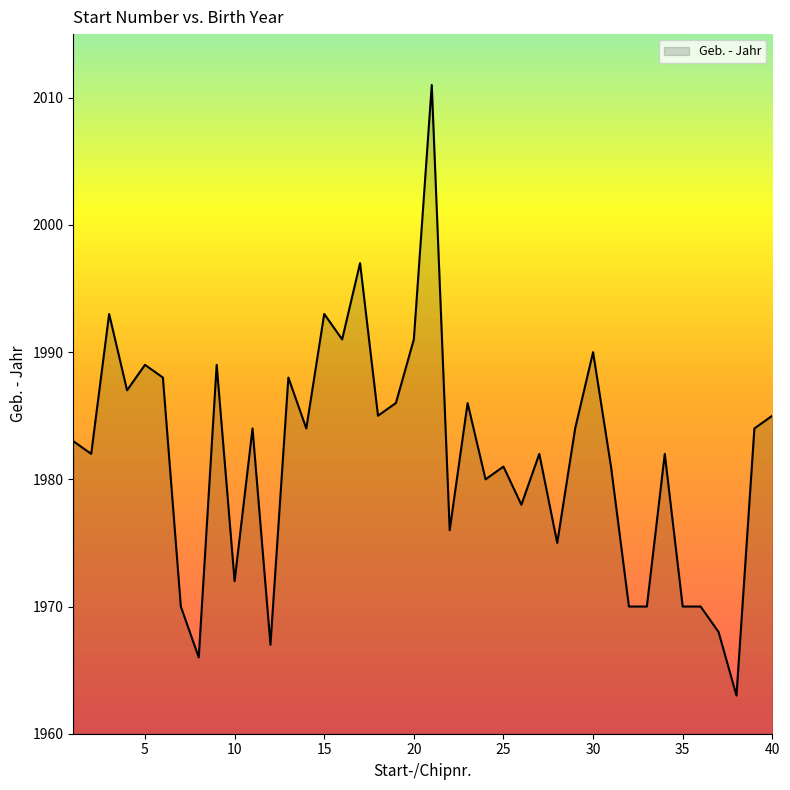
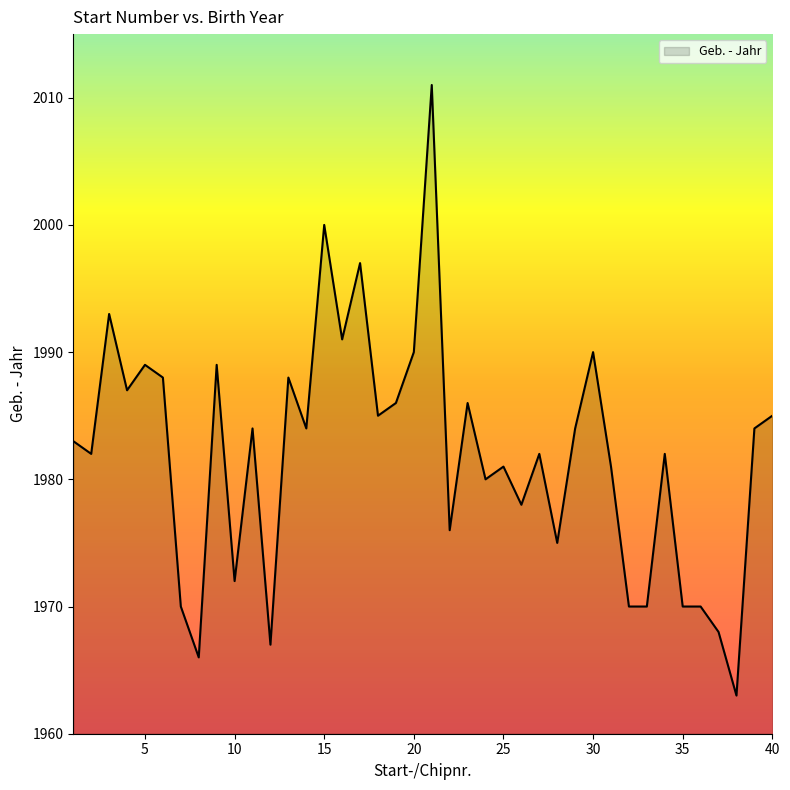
15: 1993 -> 2000
20: 1991 -> 1990
